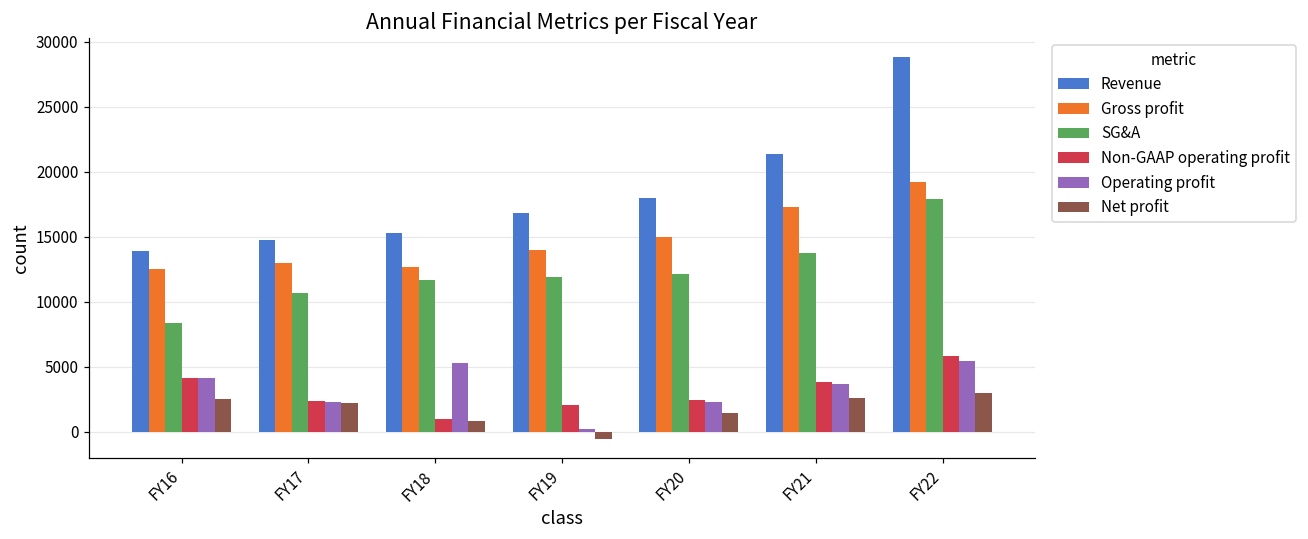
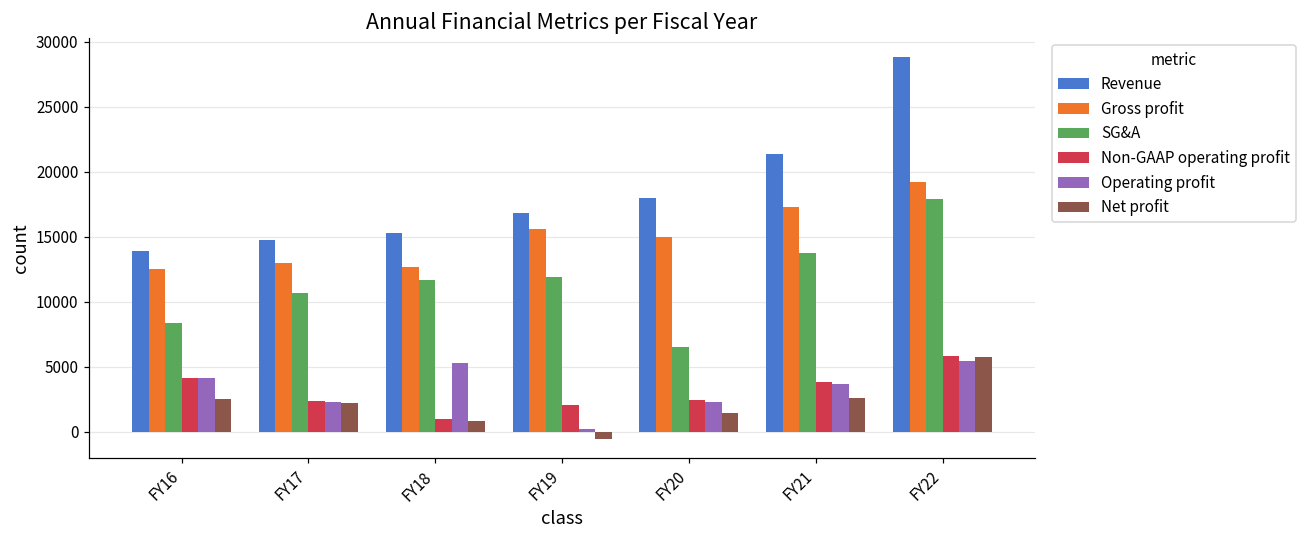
Gross profit, FY19: 14000 -> 15500
SG&A, FY20: 12200 -> 6500
Net profit, FY22: 3000 -> 5700
